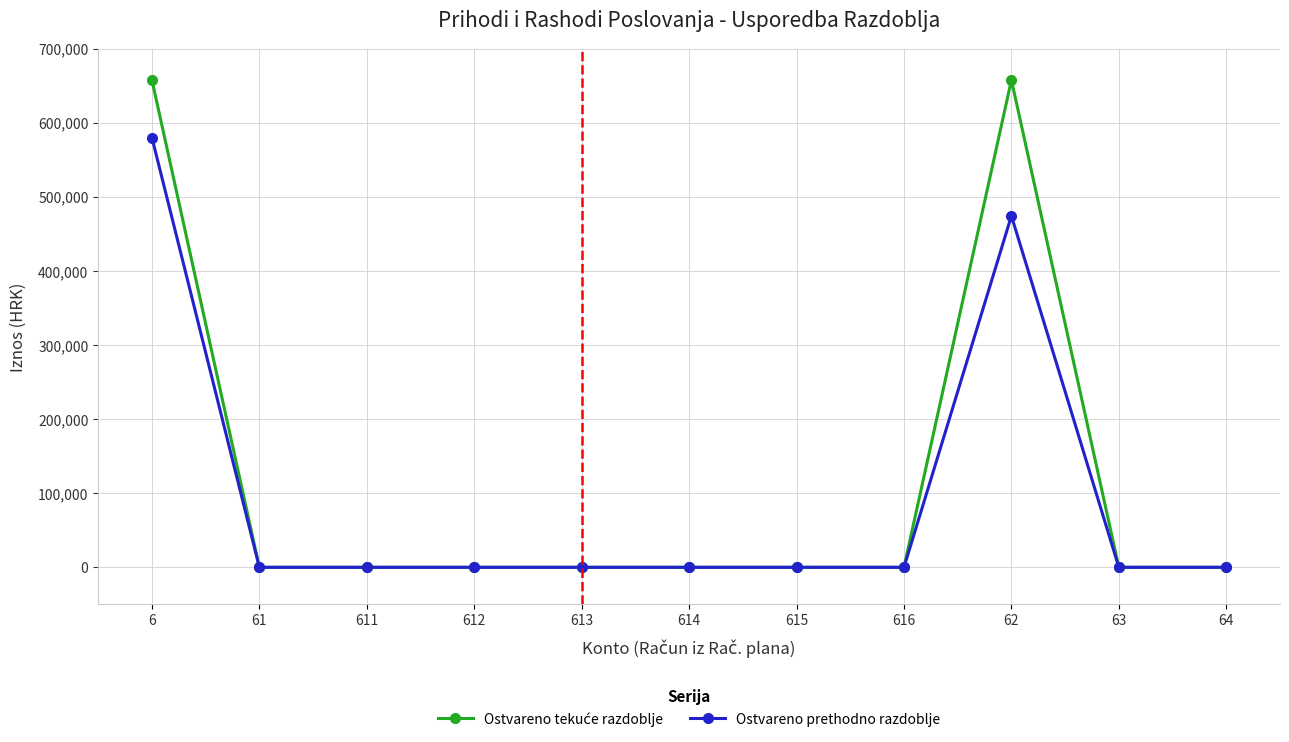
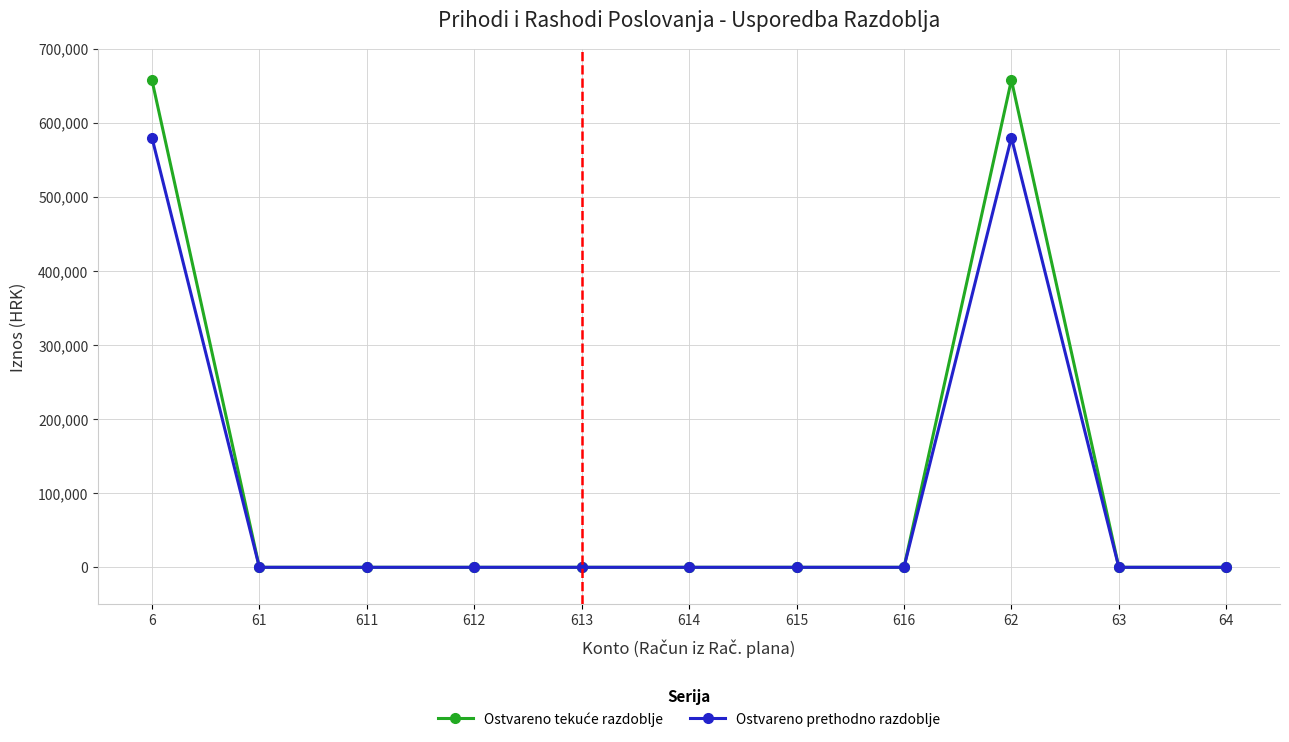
Ostvareno prethodno razdoblje, 62: 470,000 -> 580,000
